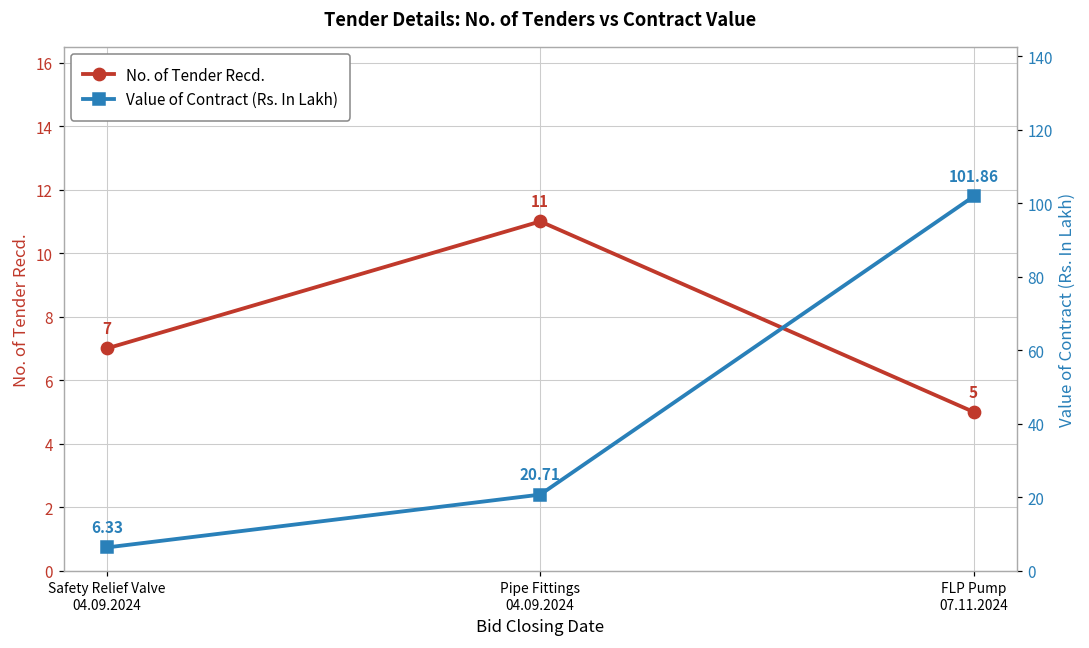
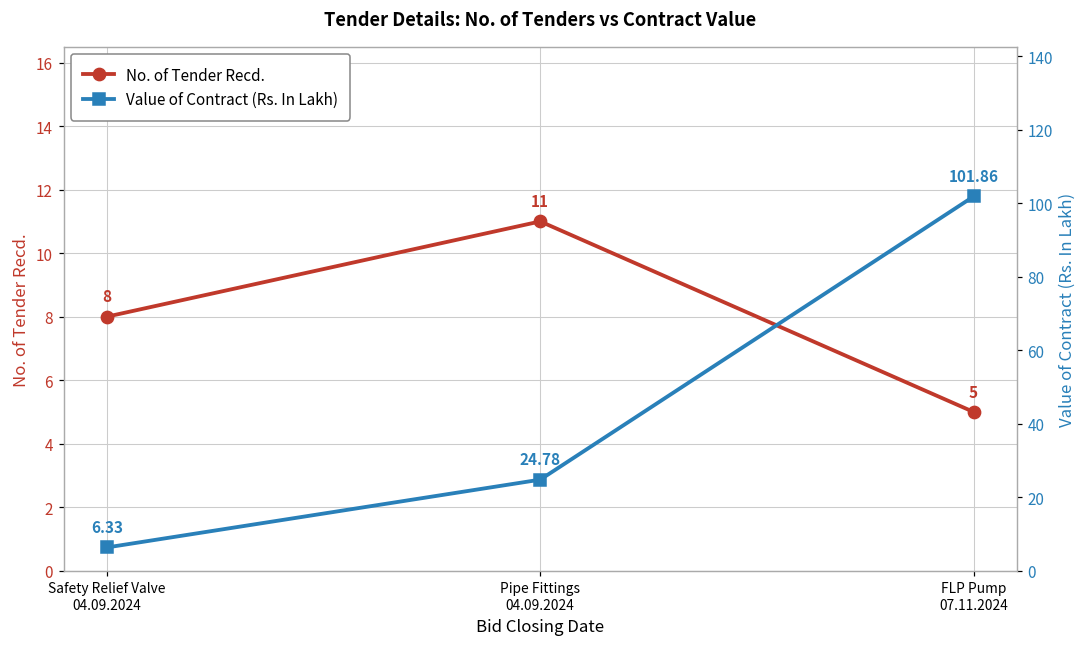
No. of Tender Recd., Safety Relief Valve 04.09.2024: 7 -> 8
Value of Contract (Rs. In Lakh), Pipe Fittings 04.09.2024: 20.71 -> 24.78
